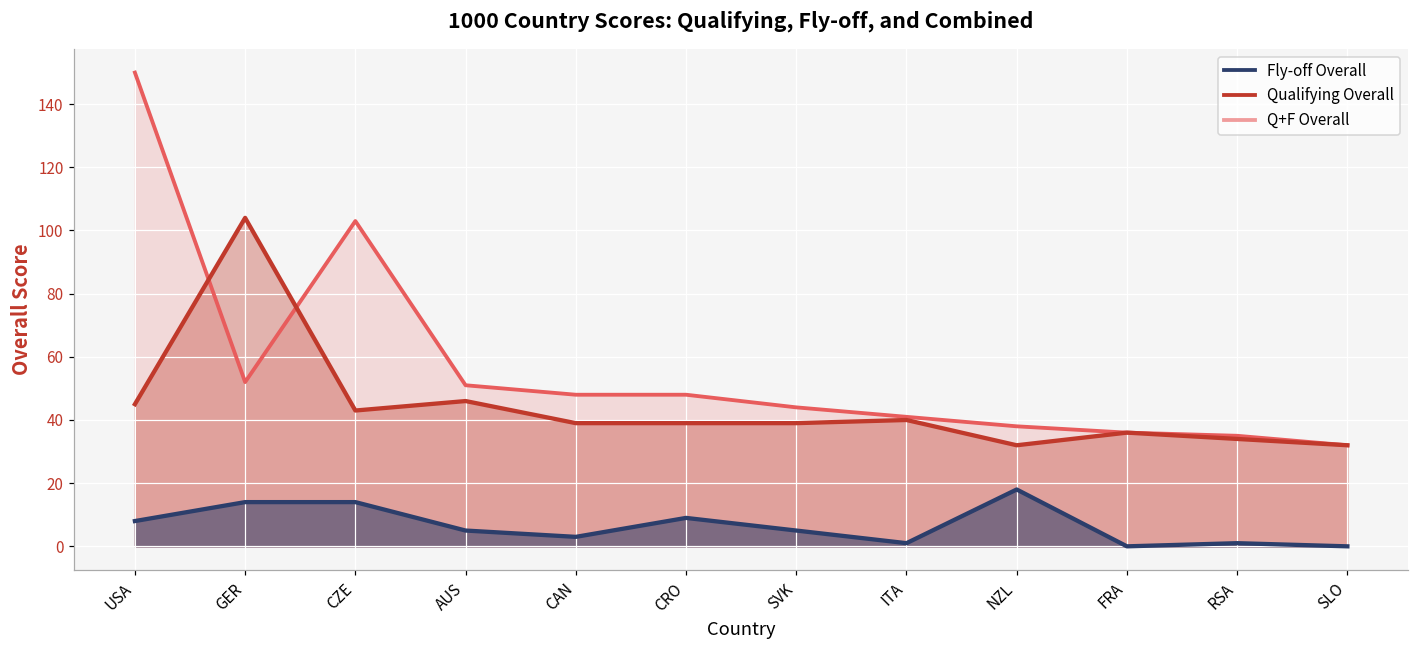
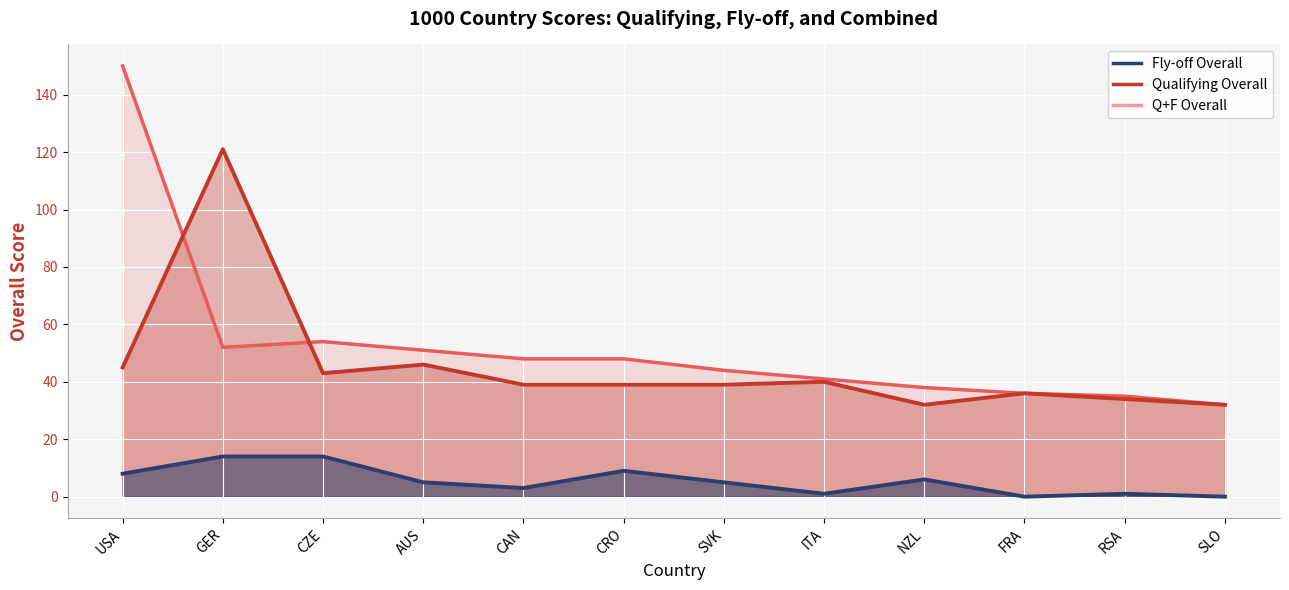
Qualifying Overall, GER: 104 -> 121
Q+F Overall, CZE: 103 -> 54
Fly-off Overall, NZL: 18 -> 6
